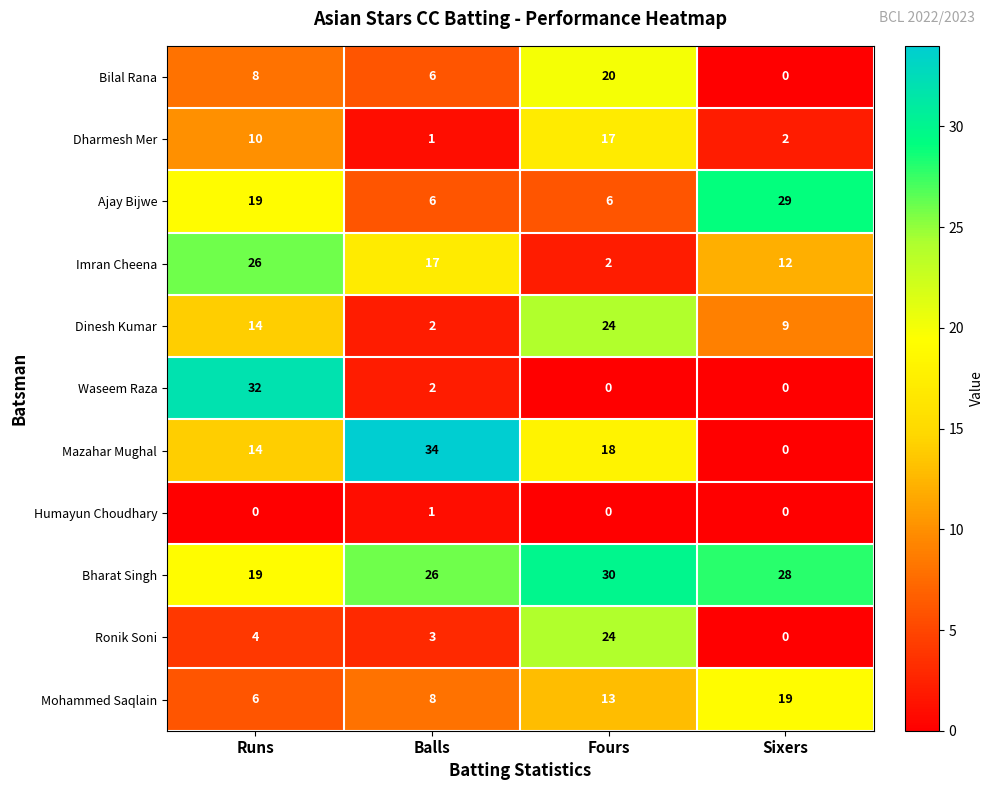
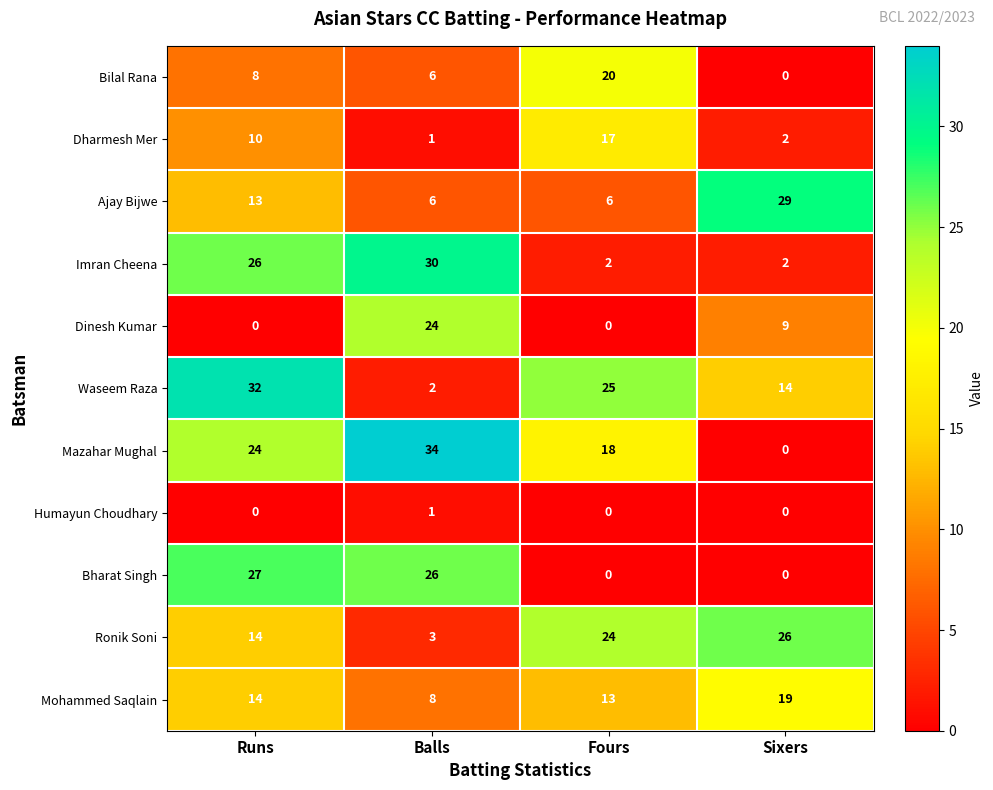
Ajay Bijwe, Runs: 19 -> 13
Imran Cheena, Balls: 17 -> 30
Imran Cheena, Sixers: 12 -> 2
Dinesh Kumar, Runs: 14 -> 0
Dinesh Kumar, Balls: 2 -> 24
Dinesh Kumar, Fours: 24 -> 0
Waseem Raza, Fours: 0 -> 25
Waseem Raza, Sixers: 0 -> 14
Mazahar Mughal, Runs: 14 -> 24
Bharat Singh, Runs: 19 -> 27
Bharat Singh, Fours: 30 -> 0
Bharat Singh, Sixers: 28 -> 0
Ronik Soni, Runs: 4 -> 14
Ronik Soni, Sixers: 0 -> 26
Mohammed Saqlain, Runs: 6 -> 14
